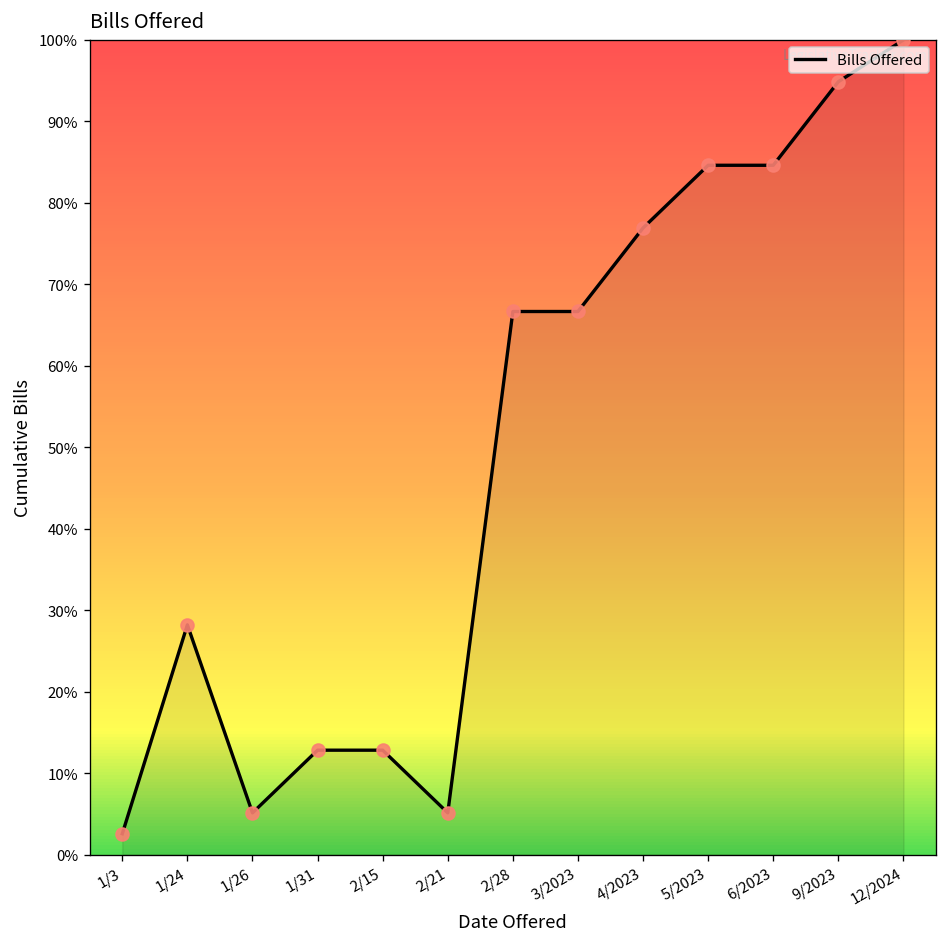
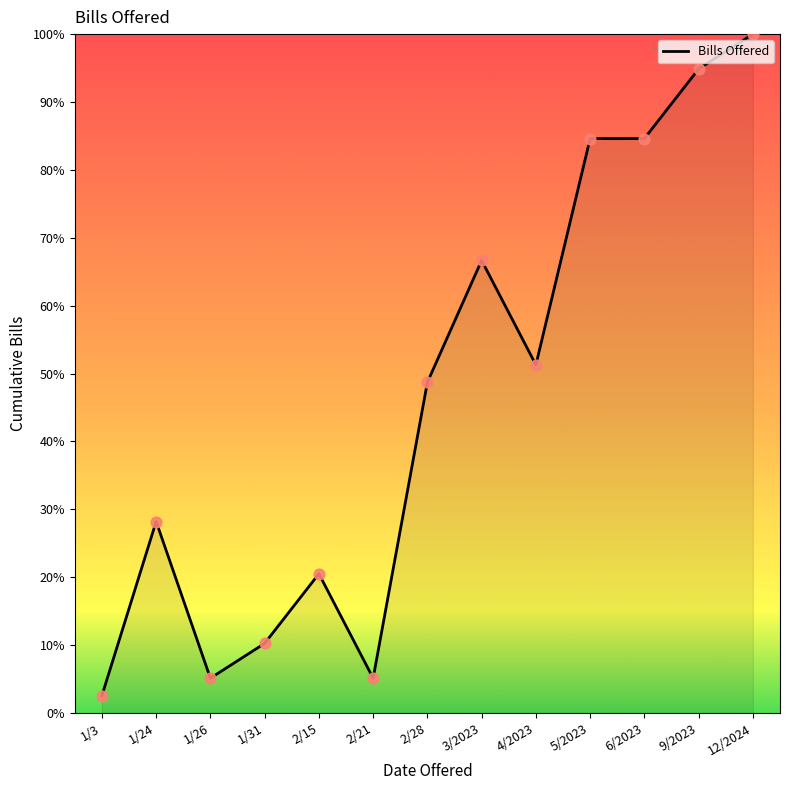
1/31: 13% -> 10%
2/15: 13% -> 21%
2/28: 67% -> 49%
4/2023: 77% -> 51%
